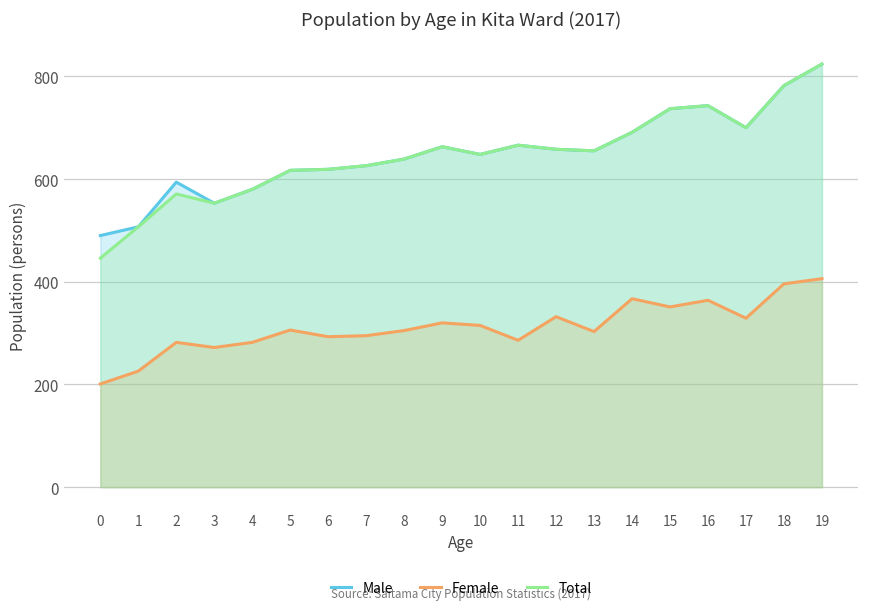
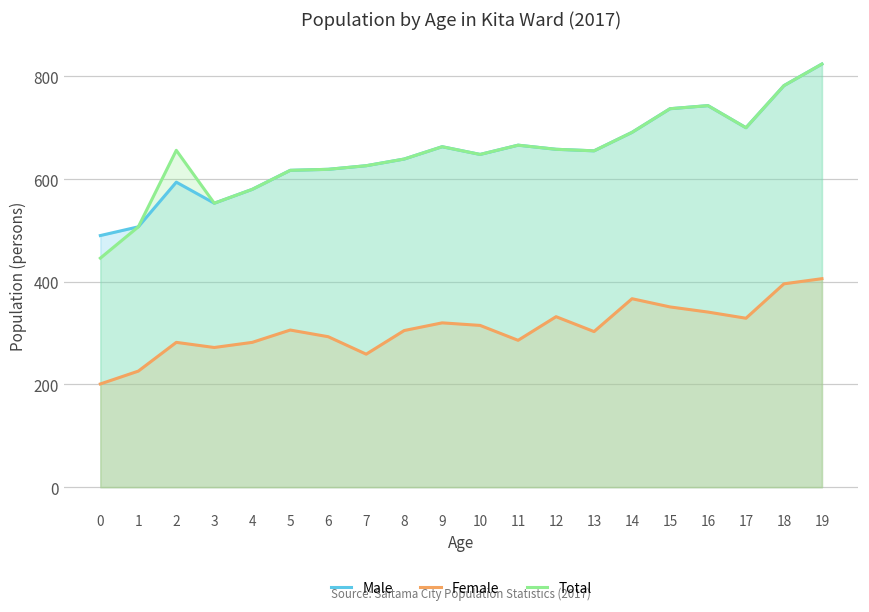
Total, 2: 570 -> 660
Female, 7: 300 -> 260
Female, 16: 360 -> 340
